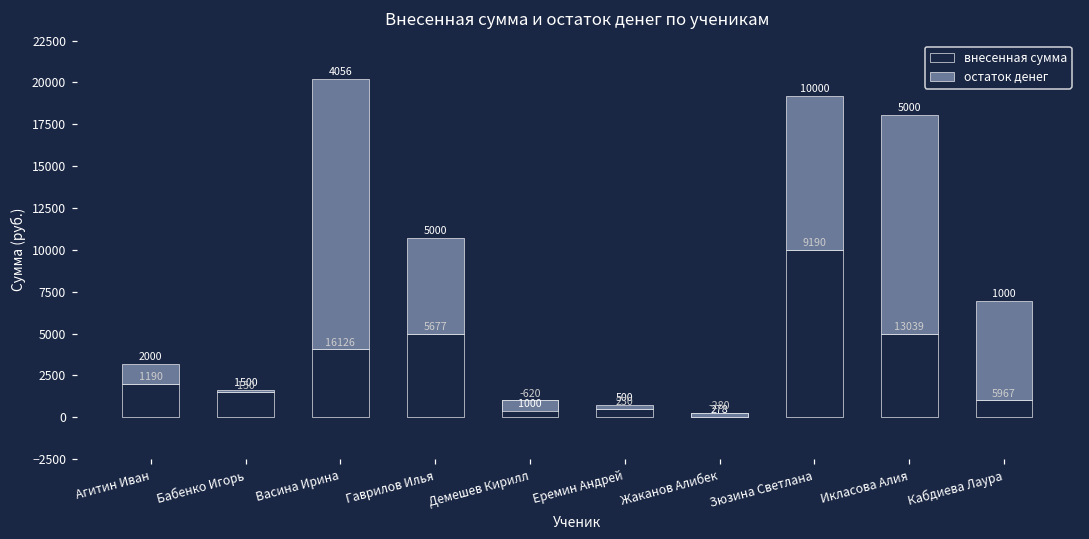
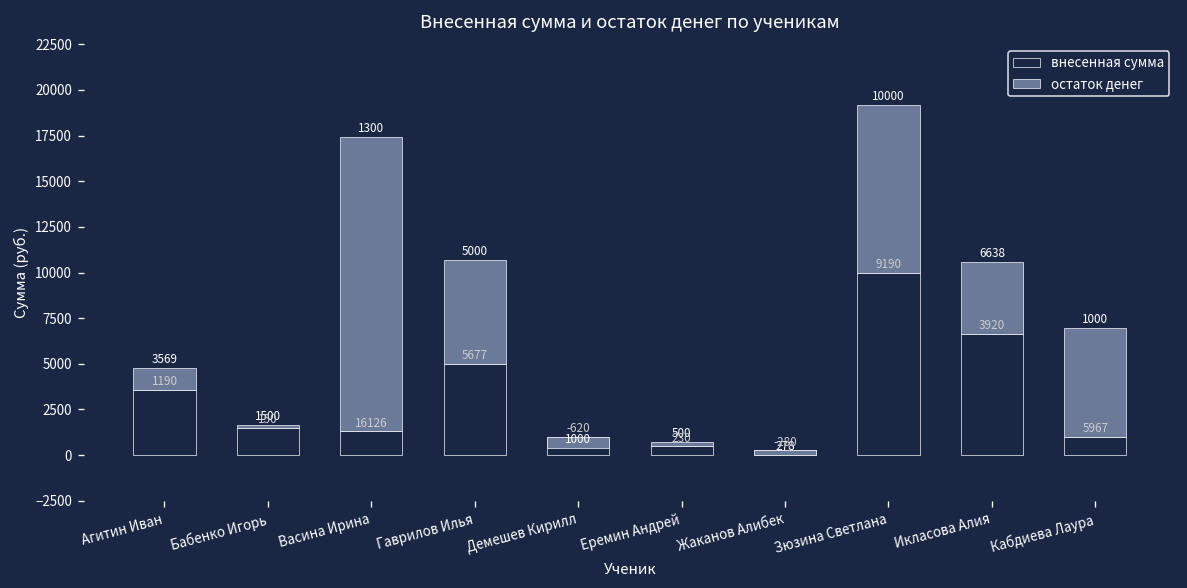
внесенная сумма, Агитин Иван: 2000 -> 3569
внесенная сумма, Васина Ирина: 4056 -> 1300
внесенная сумма, Икласова Алия: 5000 -> 6638
остаток денег, Икласова Алия: 13039 -> 3920
